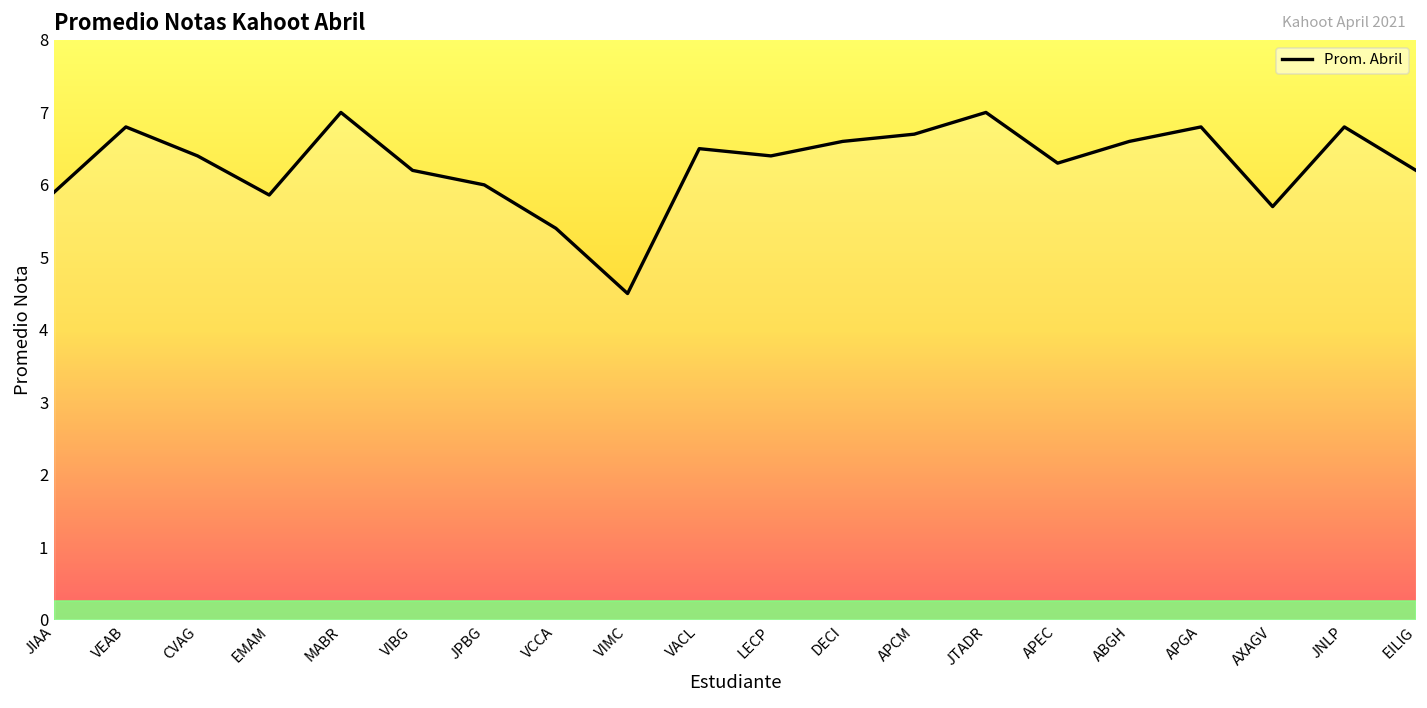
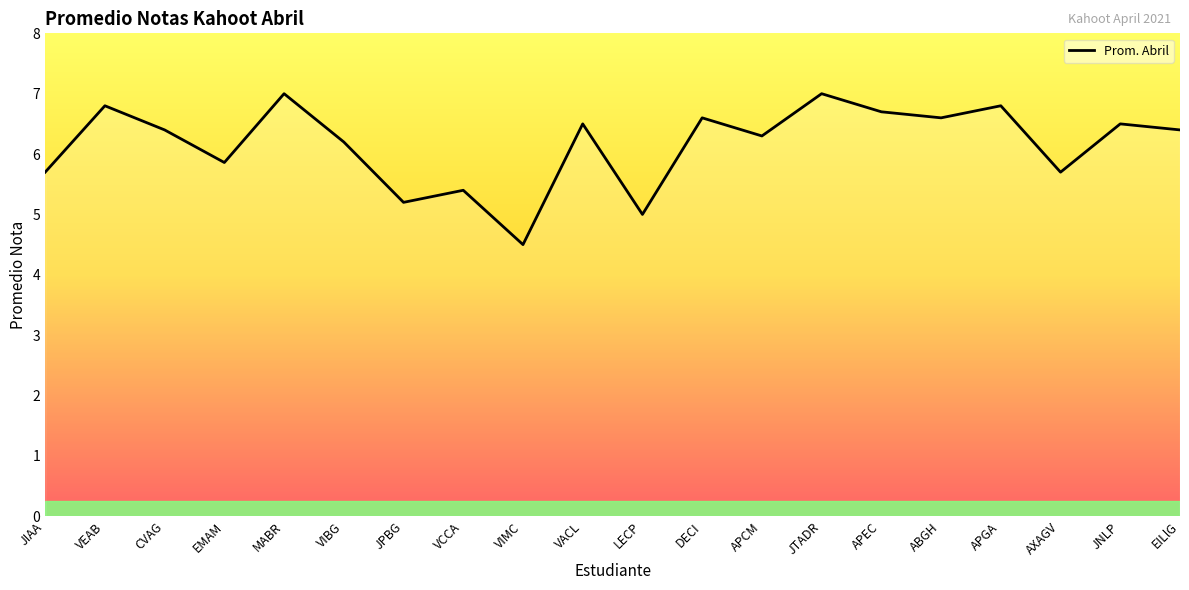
JIAA: 5.9 -> 5.7
JPBG: 6.0 -> 5.2
LECP: 6.4 -> 5.0
APCM: 6.7 -> 6.3
APEC: 6.3 -> 6.7
JNLP: 6.8 -> 6.5
EILlG: 6.2 -> 6.4
